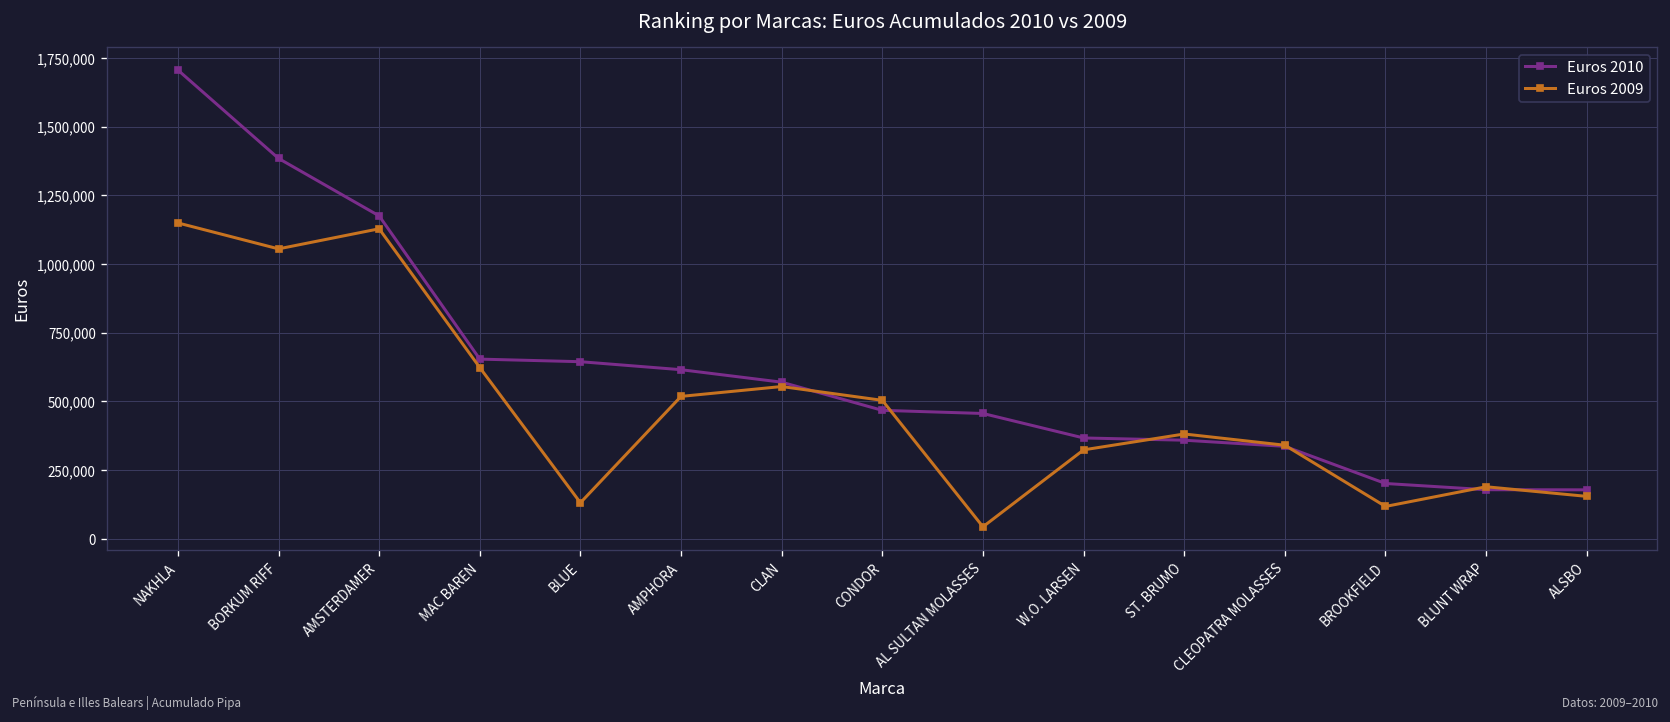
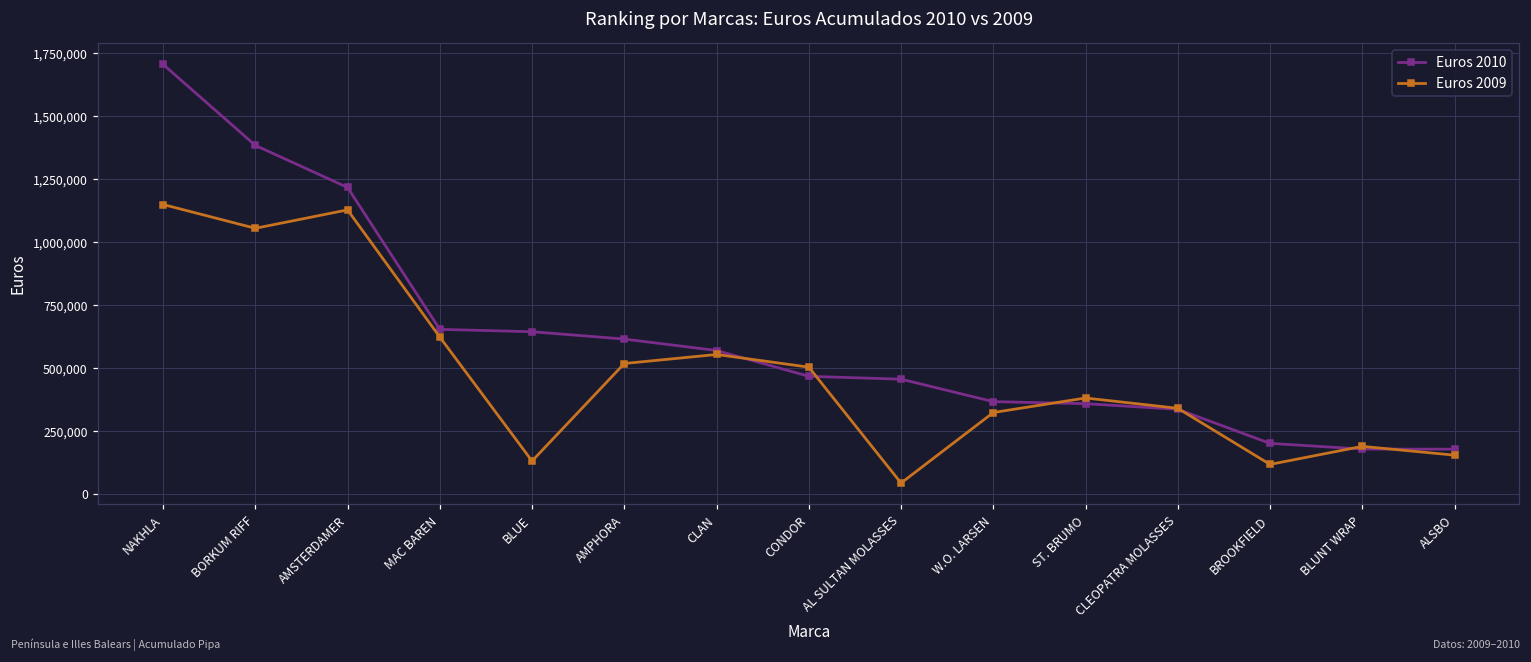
Euros 2010, AMSTERDAMER: 1,180,000 -> 1,220,000
